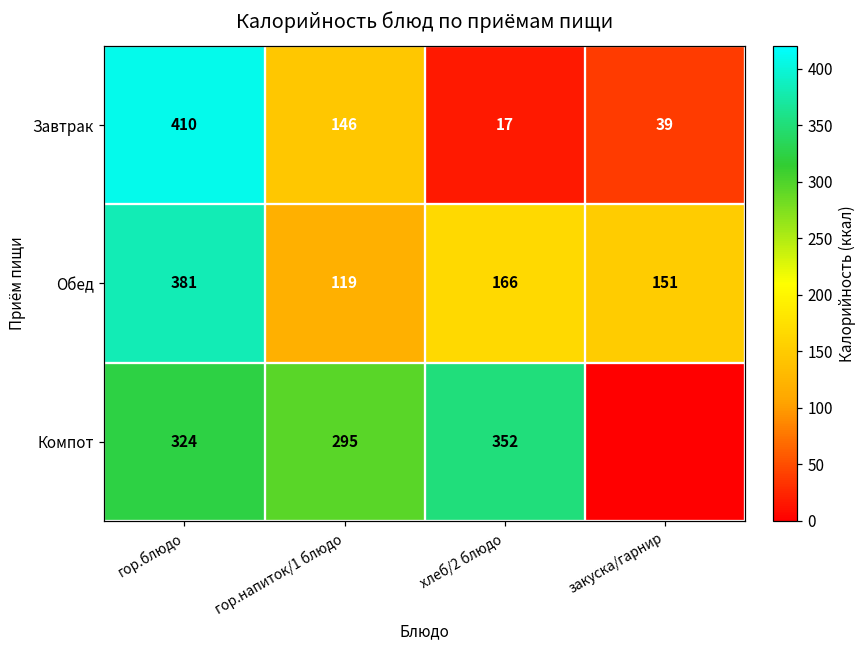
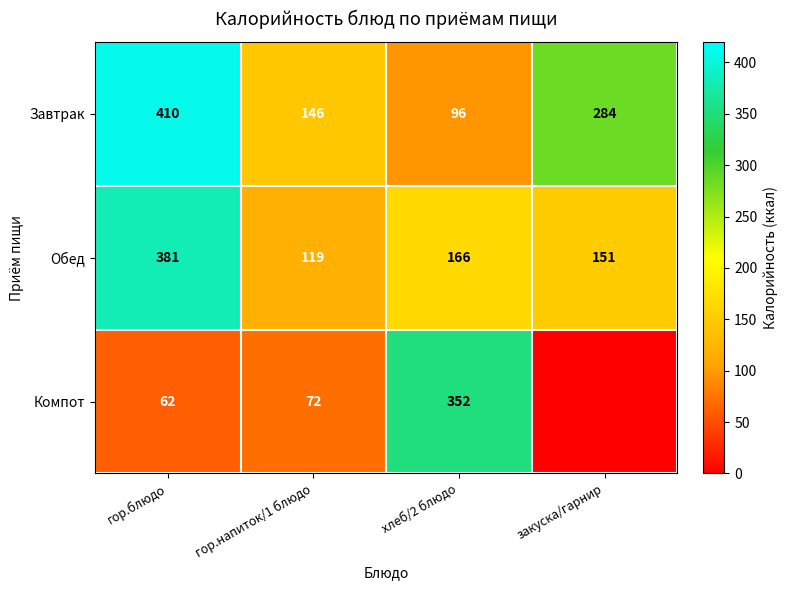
Завтрак, хлеб/2 блюдо: 17 -> 96
Завтрак, закуска/гарнир: 39 -> 284
Компот, гор.блюдо: 324 -> 62
Компот, гор.напиток/1 блюдо: 295 -> 72
